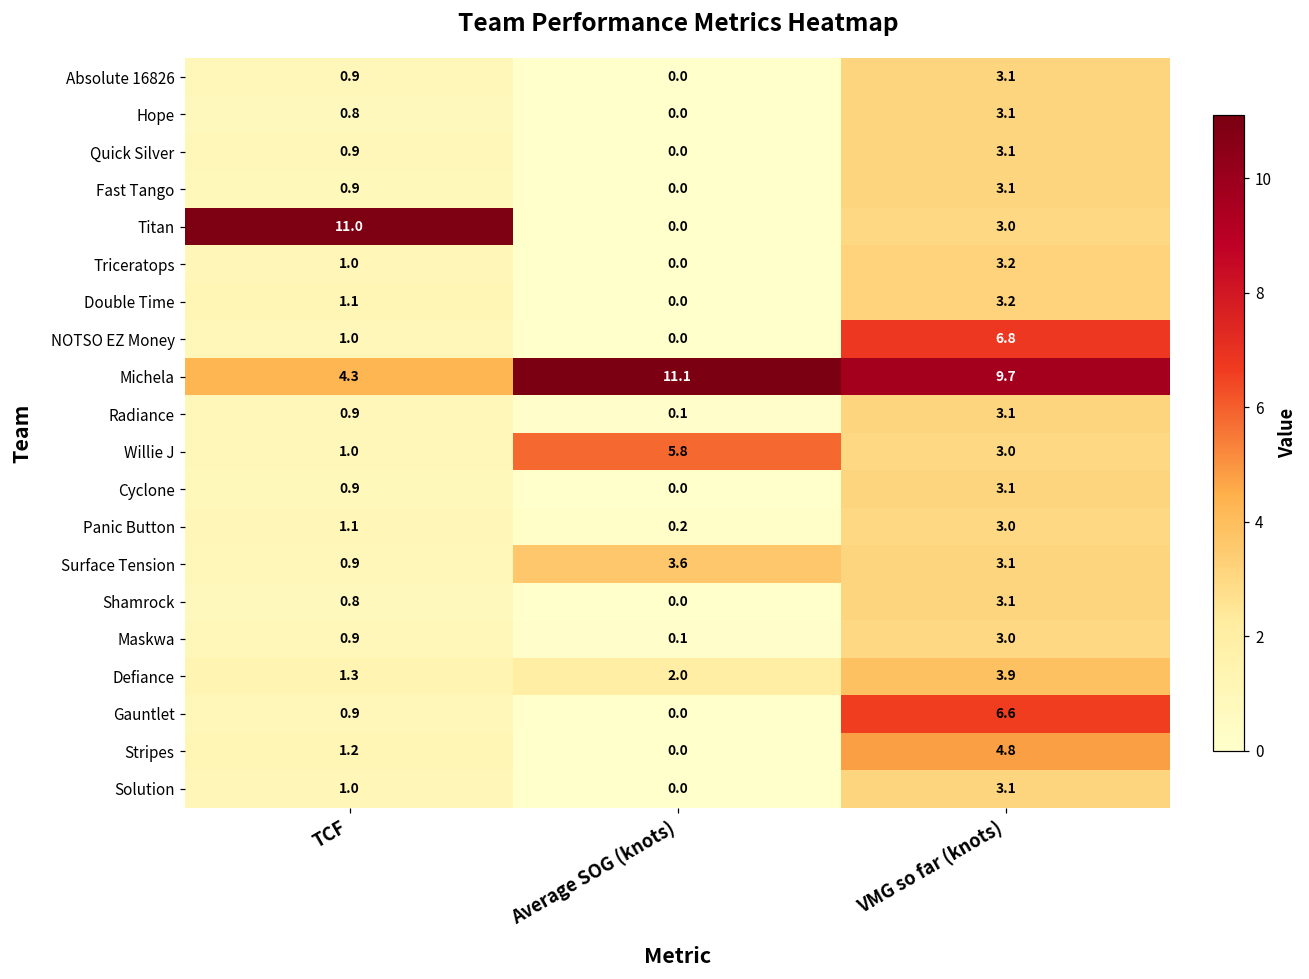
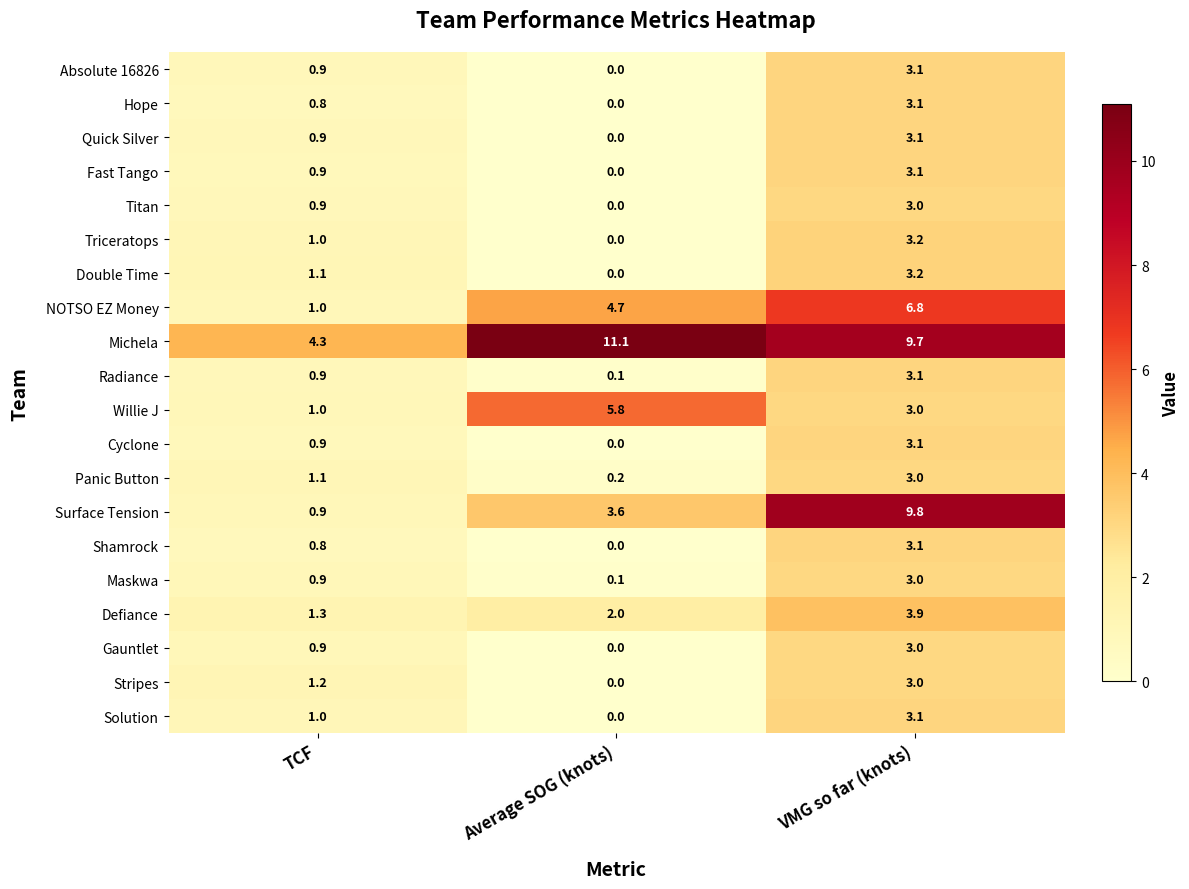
Titan, TCF: 11.0 -> 0.9
NOTSO EZ Money, Average SOG (knots): 0.0 -> 4.7
Surface Tension, VMG so far (knots): 3.1 -> 9.8
Gauntlet, VMG so far (knots): 6.6 -> 3.0
Stripes, VMG so far (knots): 4.8 -> 3.0
